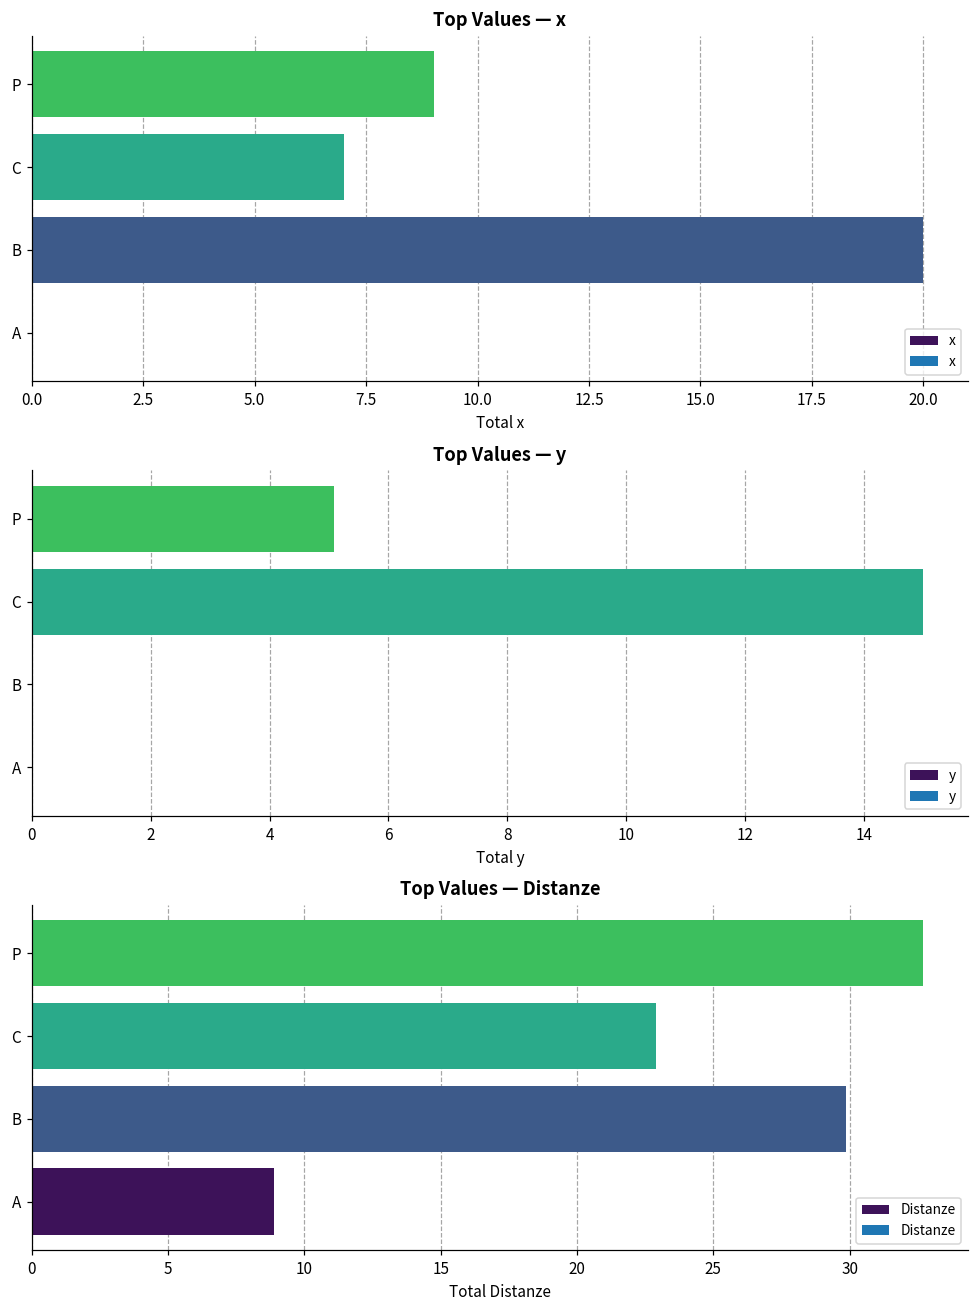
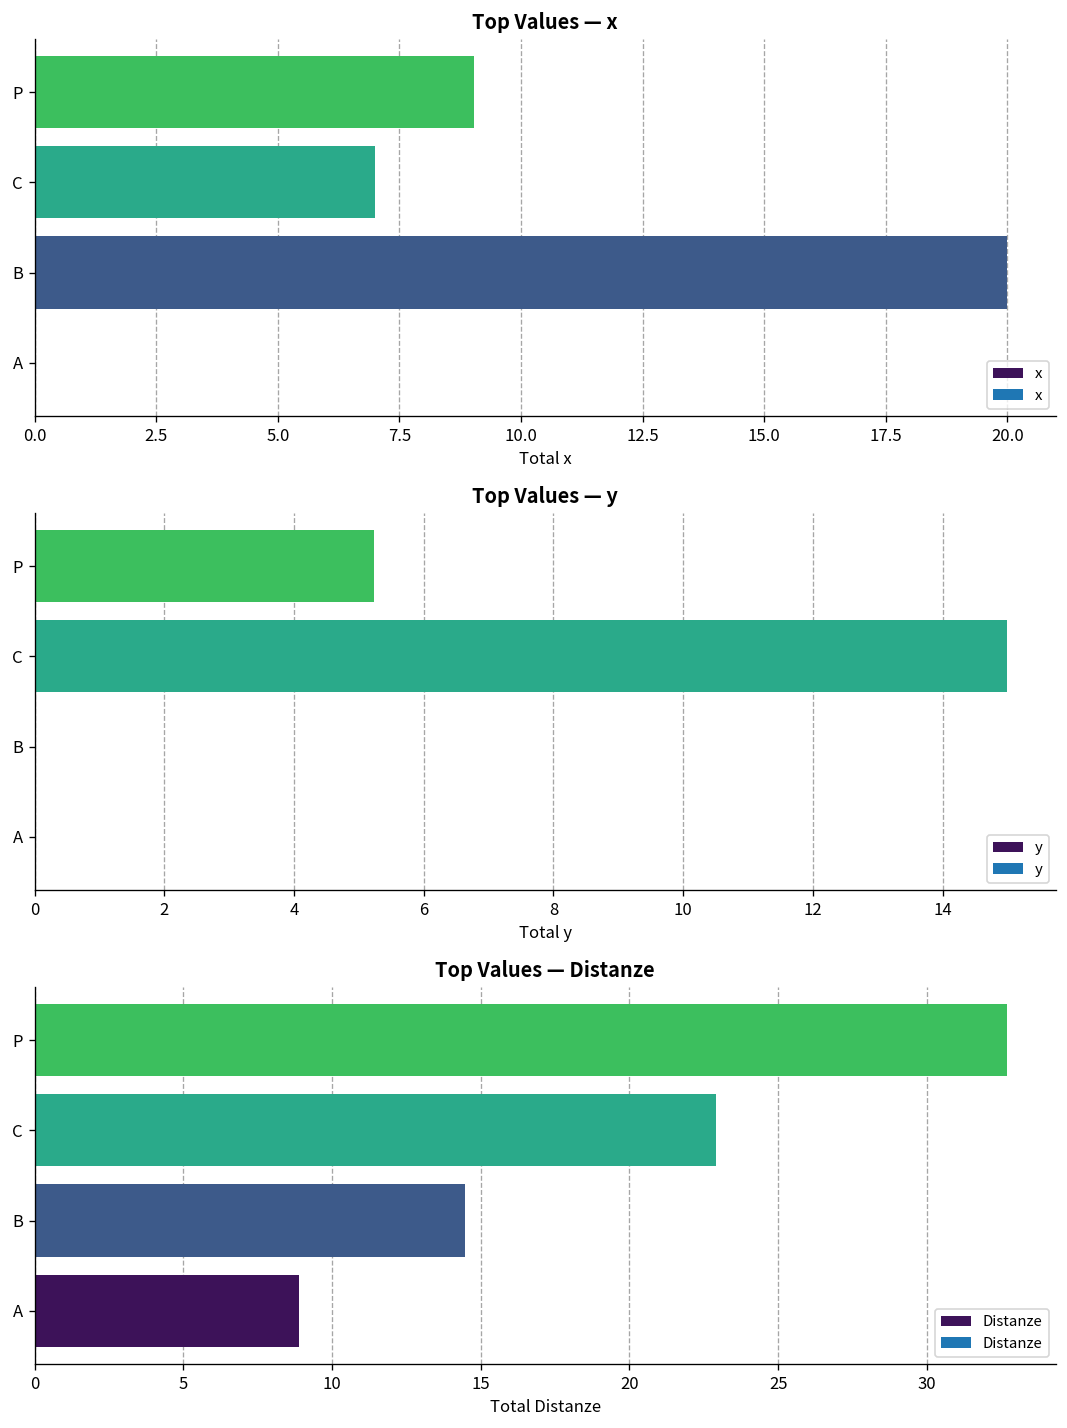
Top Values — y, P: 5.1 -> 5.2
Top Values — Distanze, B: 29.9 -> 14.5
